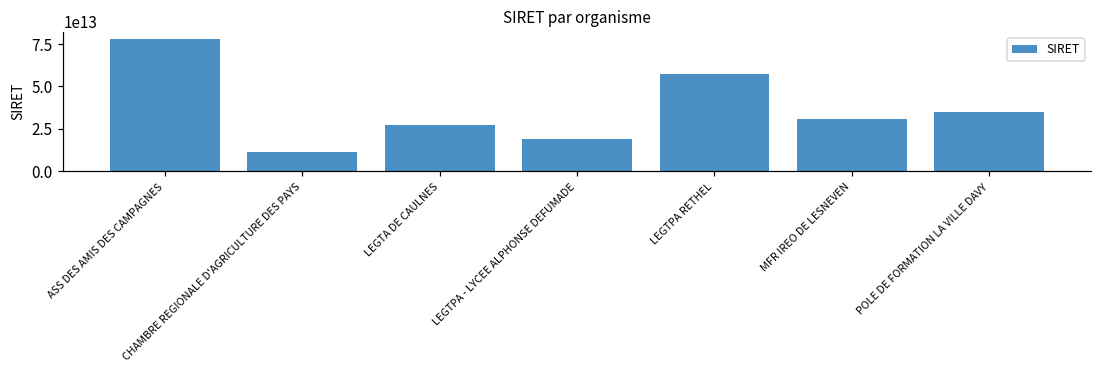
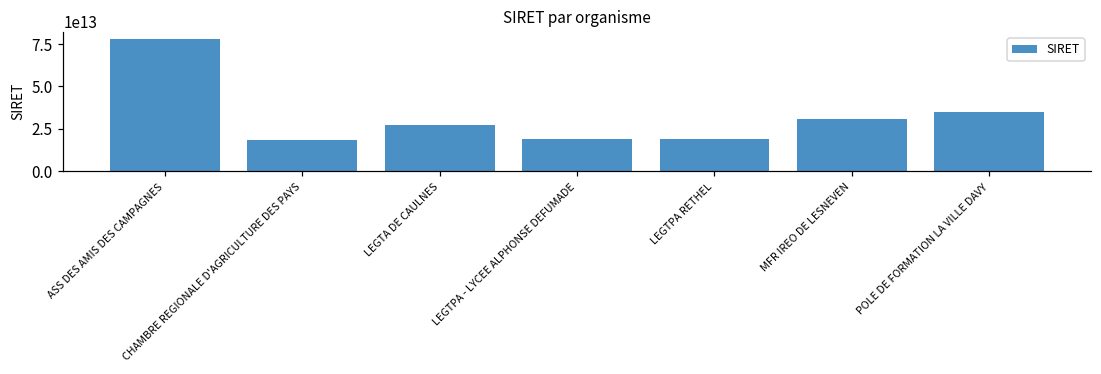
CHAMBRE REGIONALE D'AGRICULTURE DES PAYS: 11000000000000 -> 18000000000000
LEGTPA RETHEL: 58000000000000 -> 19000000000000
